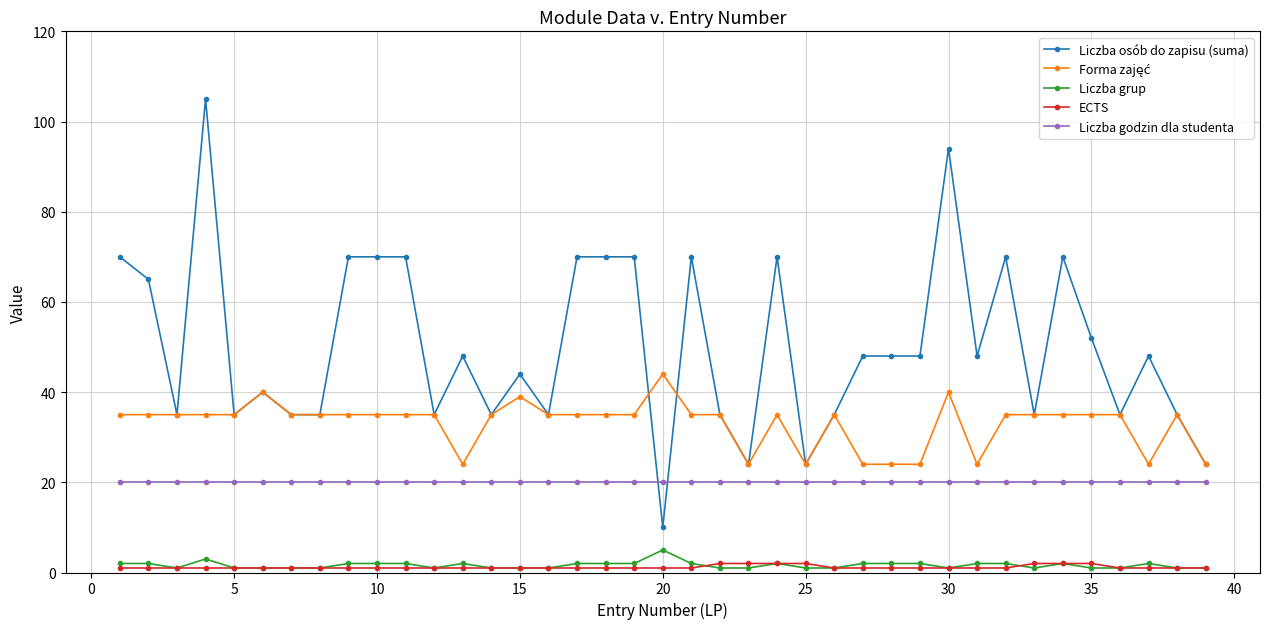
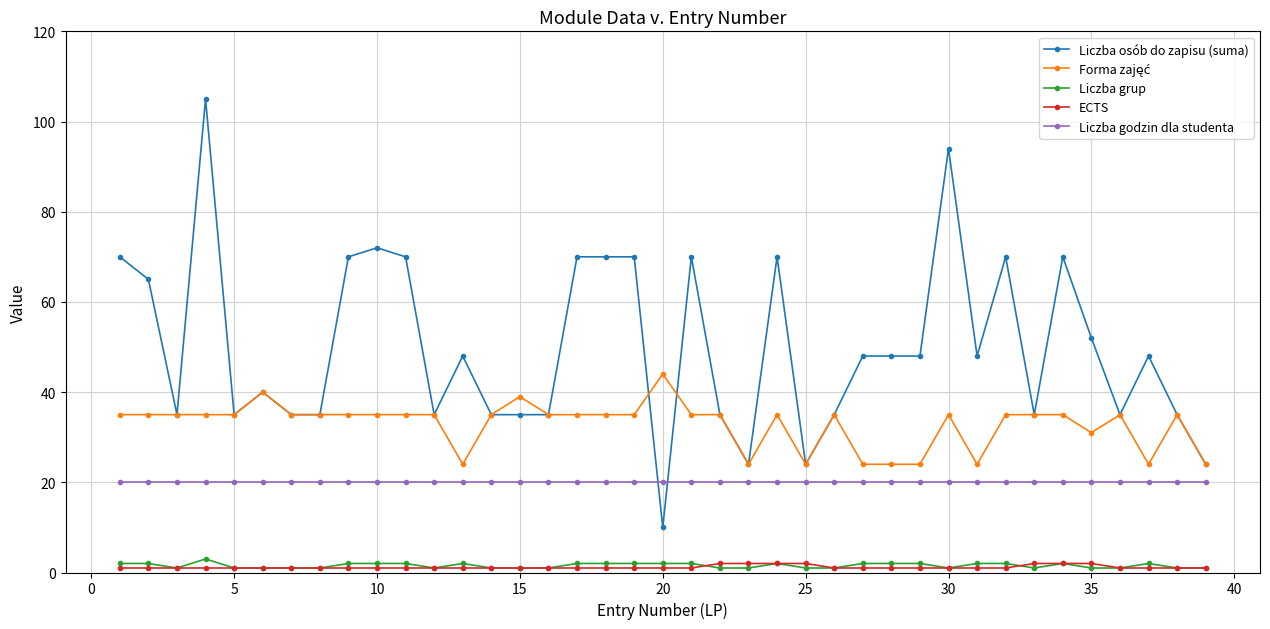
Liczba osób do zapisu (suma), 10: 70 -> 72
Liczba osób do zapisu (suma), 15: 44 -> 35
Liczba grup, 20: 5 -> 2
Forma zajęć, 30: 40 -> 35
Forma zajęć, 35: 35 -> 31
